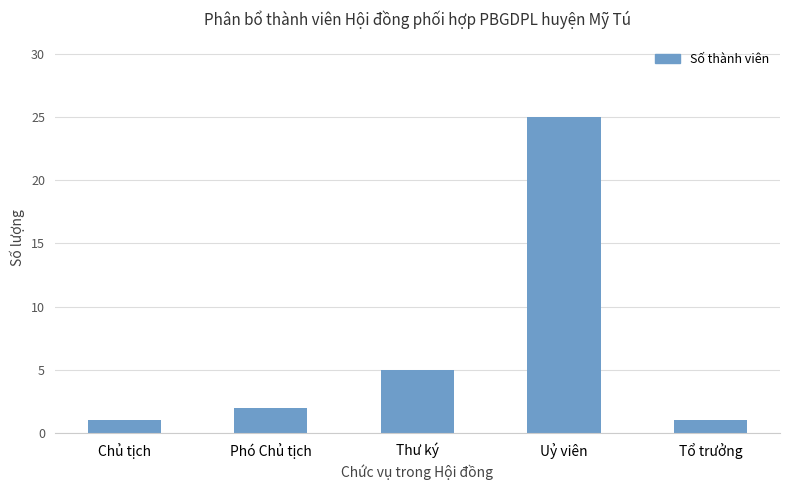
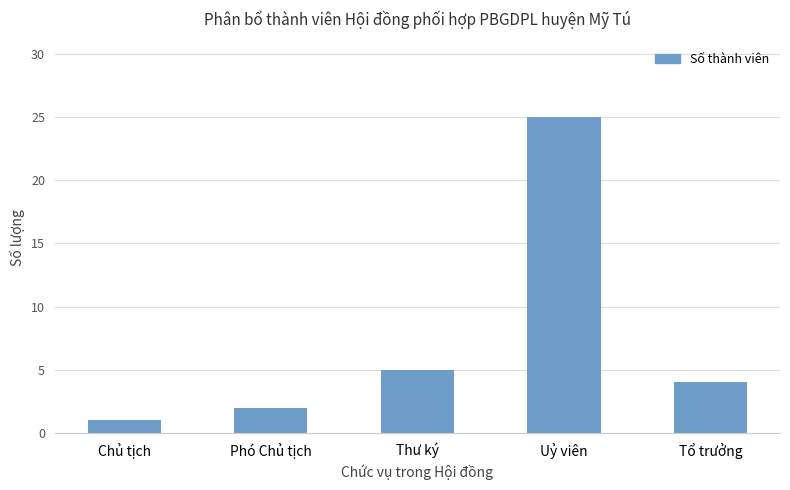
Tổ trưởng: 1 -> 4
